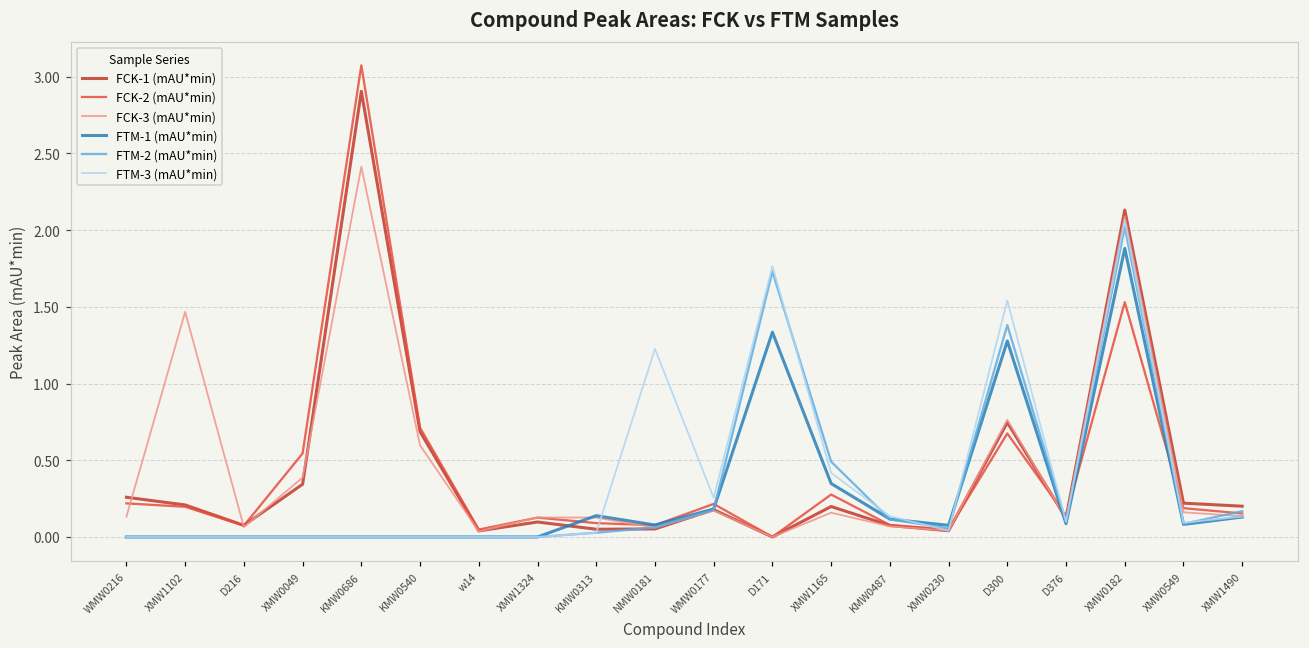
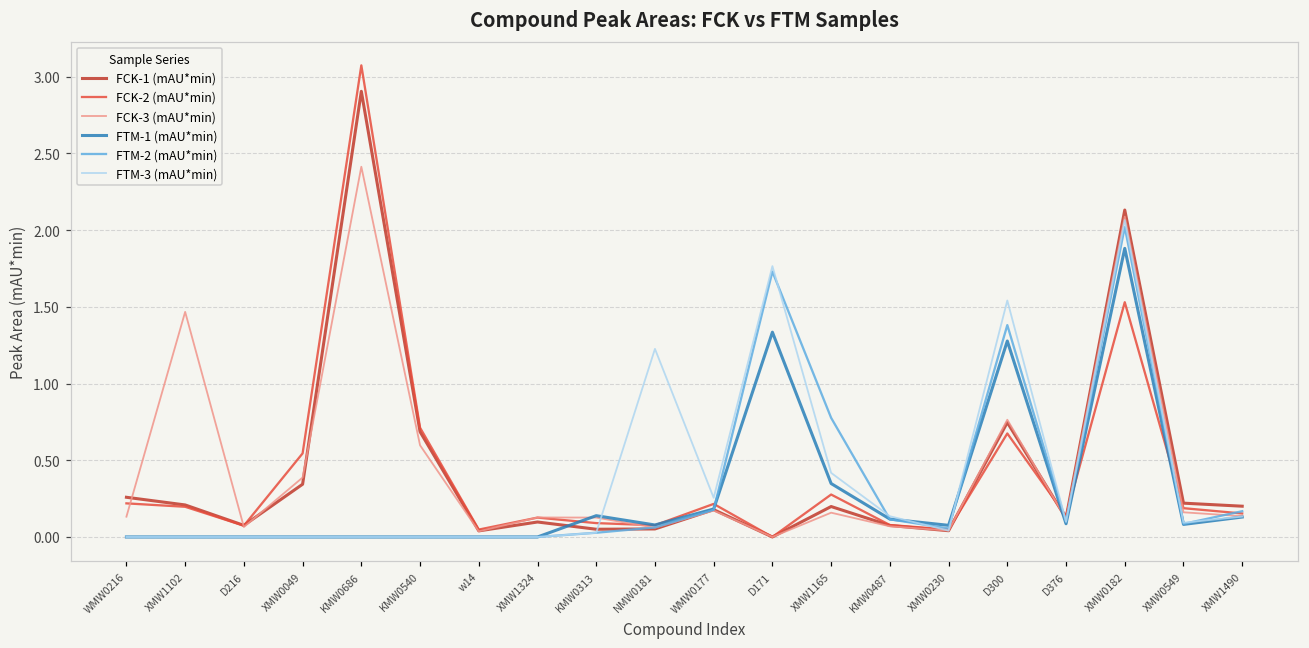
FTM-2 (mAU*min), XMW1165: 0.49 -> 0.78
